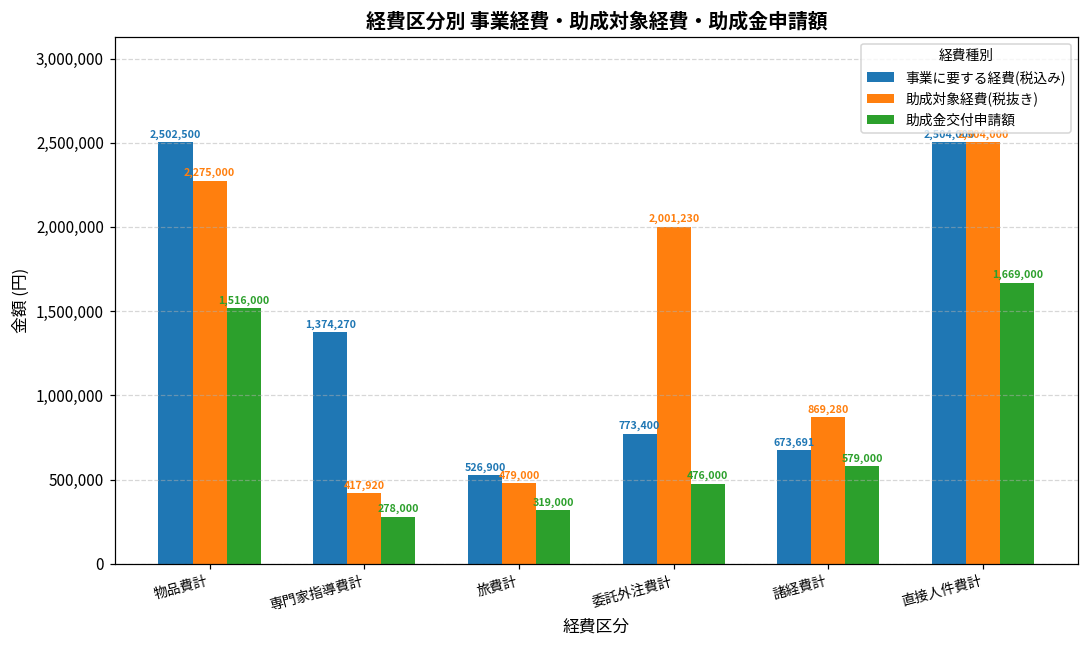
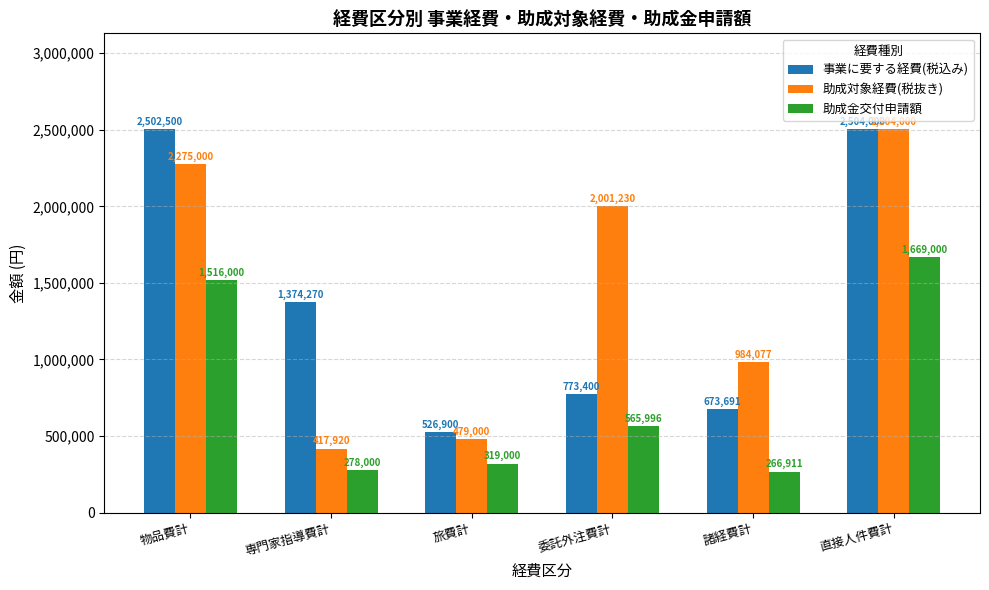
助成金交付申請額, 委託外注費計: 476,000 -> 565,996
助成対象経費(税抜き), 諸経費計: 869,280 -> 984,077
助成金交付申請額, 諸経費計: 579,000 -> 266,911
